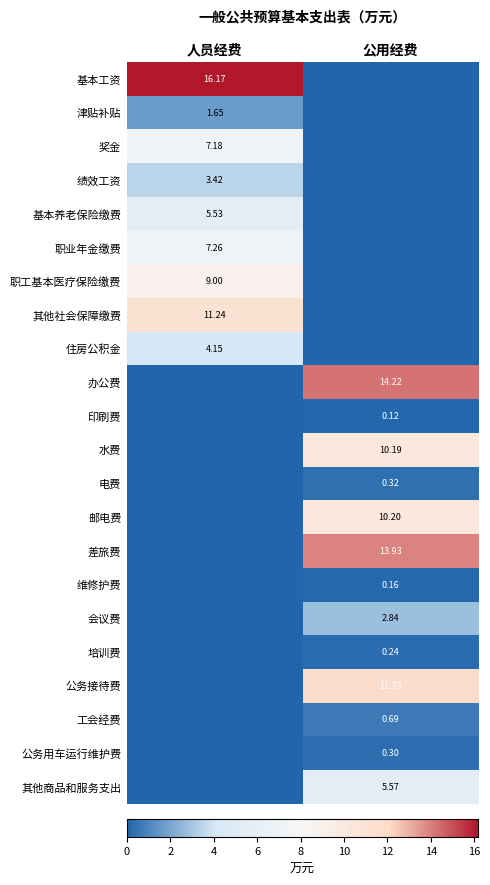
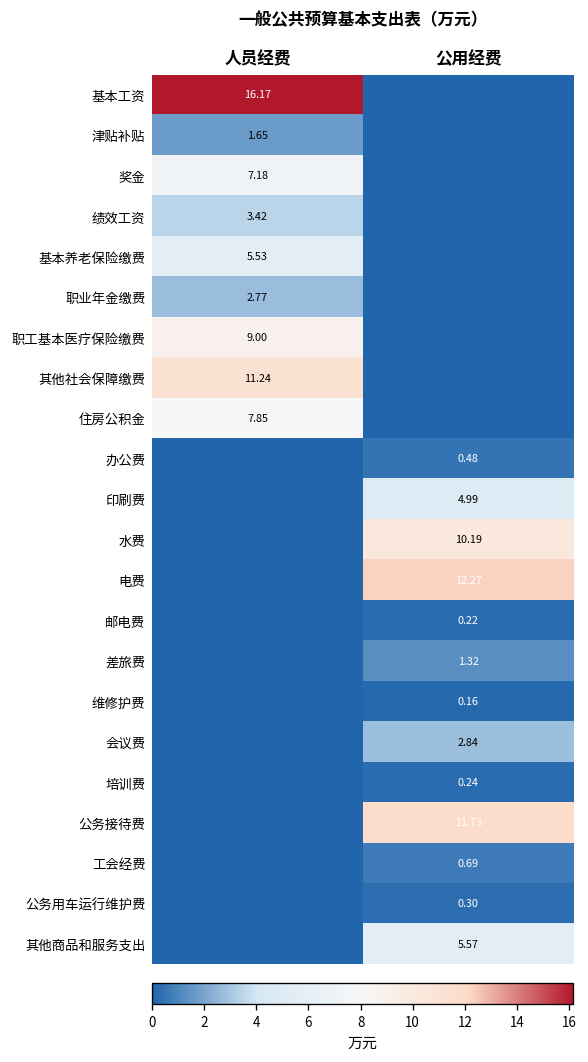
职业年金缴费, 人员经费: 7.26 -> 2.77
住房公积金, 人员经费: 4.15 -> 7.85
办公费, 公用经费: 14.22 -> 0.48
印刷费, 公用经费: 0.12 -> 4.99
电费, 公用经费: 0.32 -> 12.27
邮电费, 公用经费: 10.20 -> 0.22
差旅费, 公用经费: 13.93 -> 1.32
